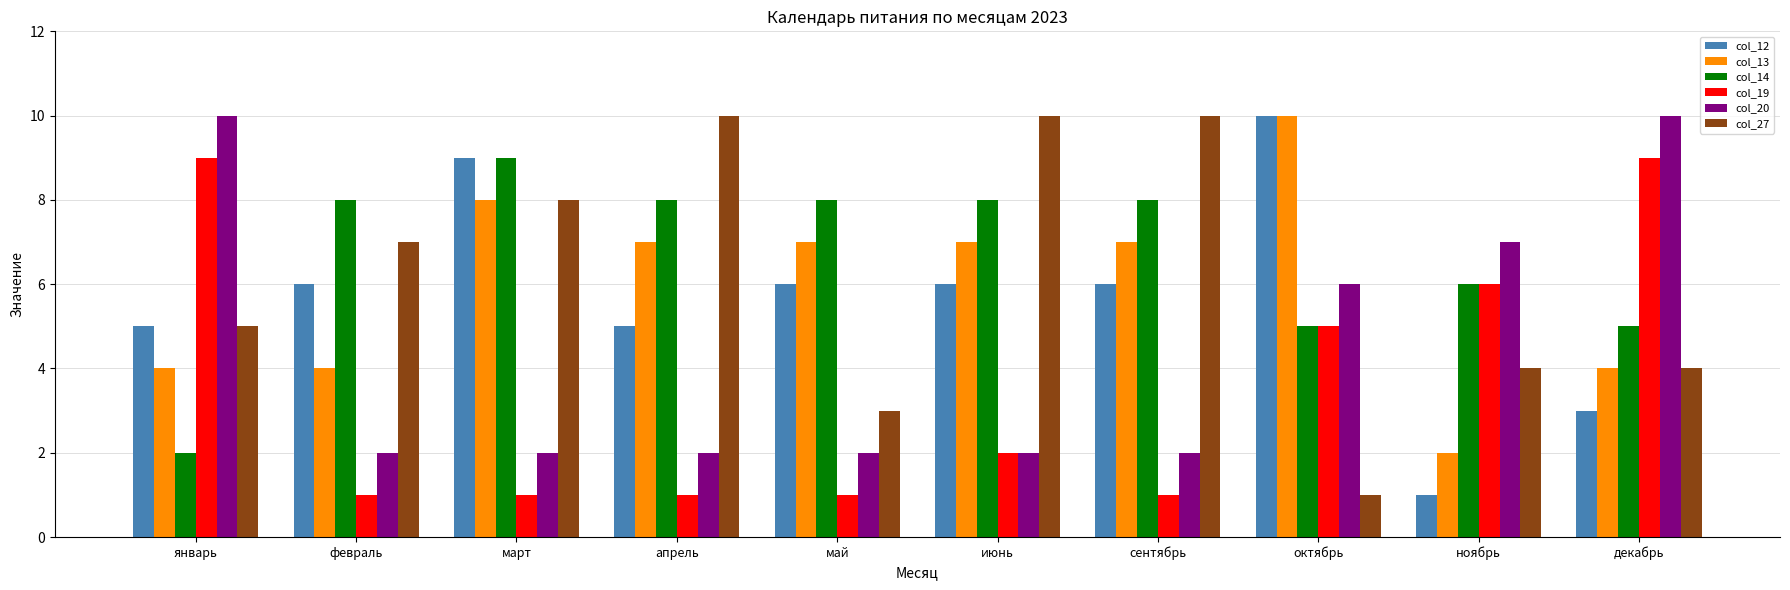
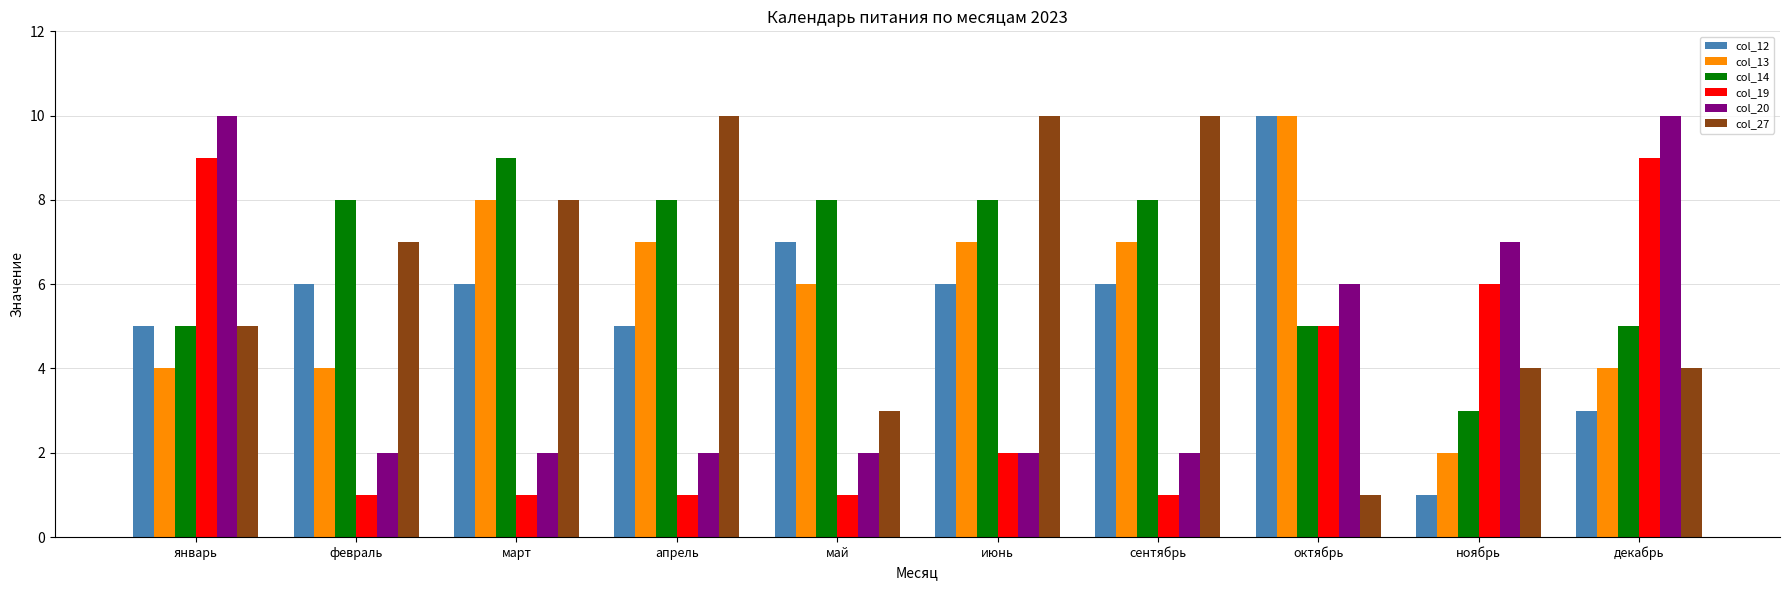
col_14, январь: 2 -> 5
col_12, март: 9 -> 6
col_12, май: 6 -> 7
col_13, май: 7 -> 6
col_14, ноябрь: 6 -> 3
